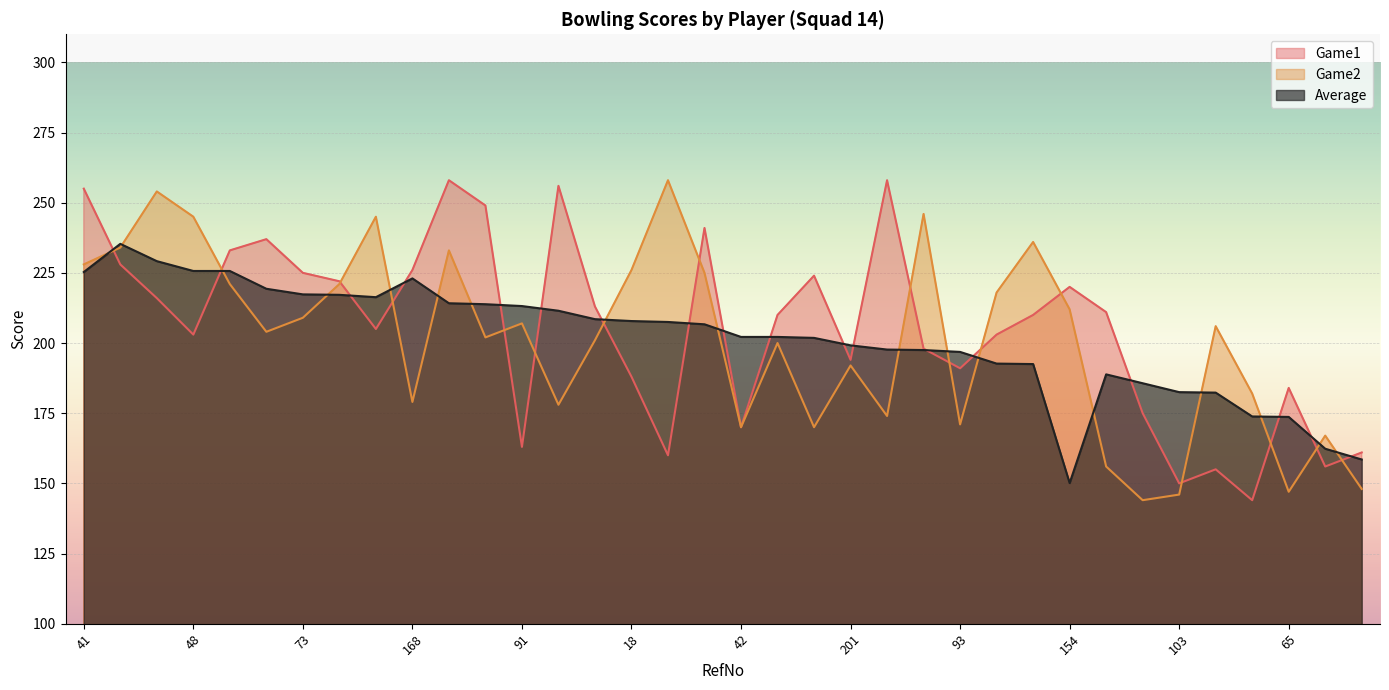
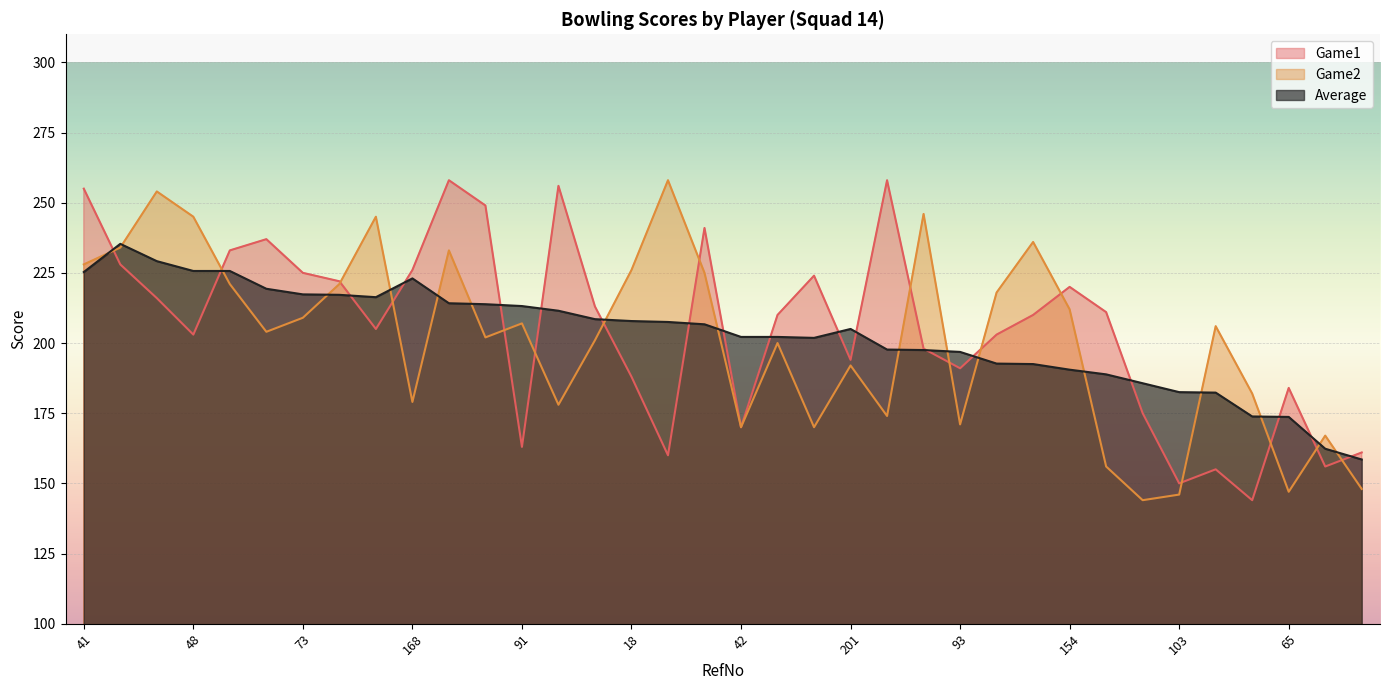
Average, 201: 199 -> 205
Average, 154: 150 -> 191
